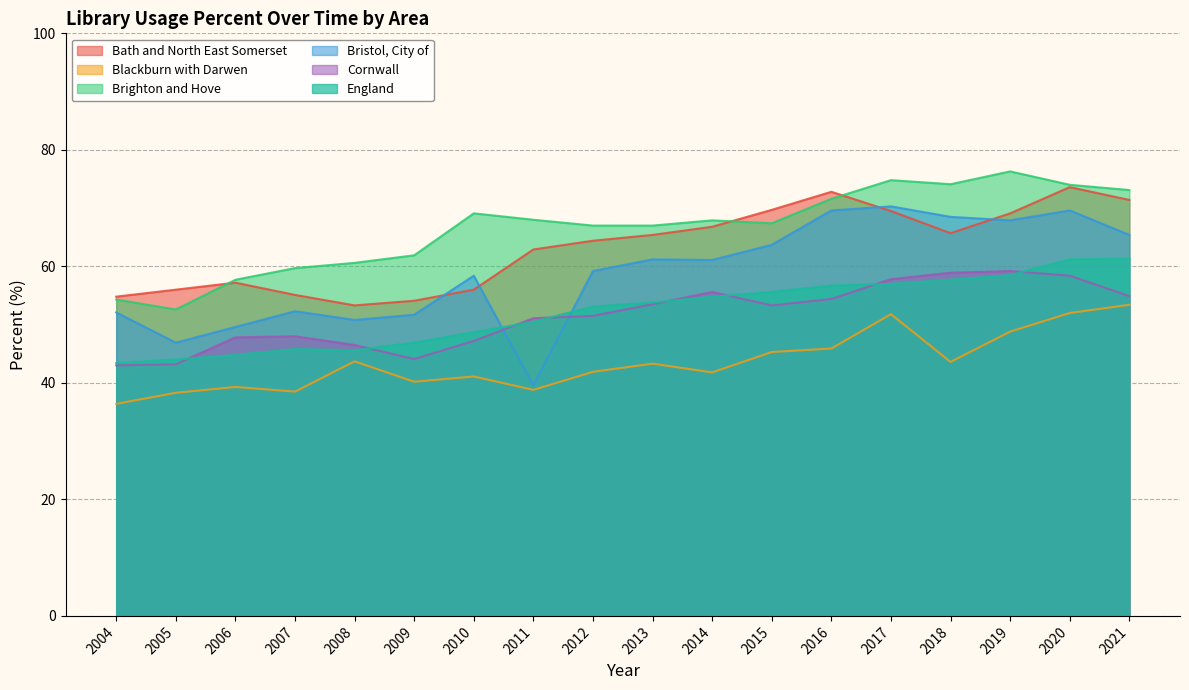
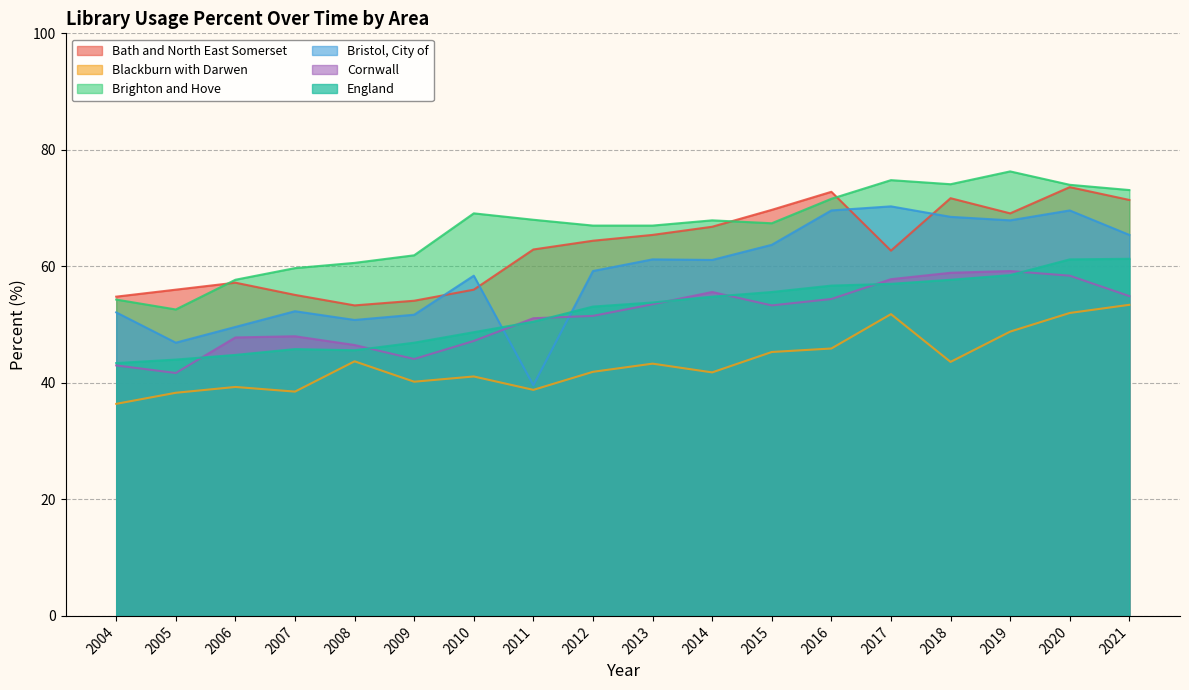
Cornwall, 2005: 43 -> 42
Bath and North East Somerset, 2017: 70 -> 63
Bath and North East Somerset, 2018: 66 -> 72
